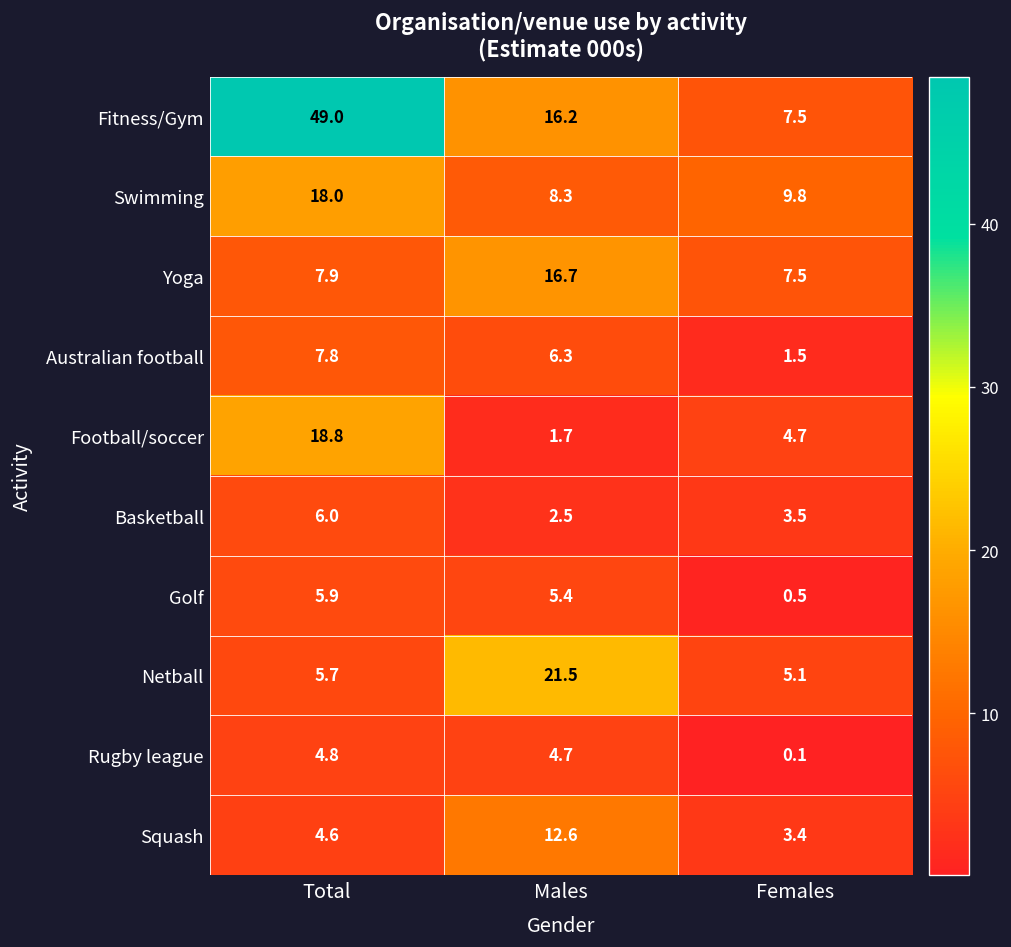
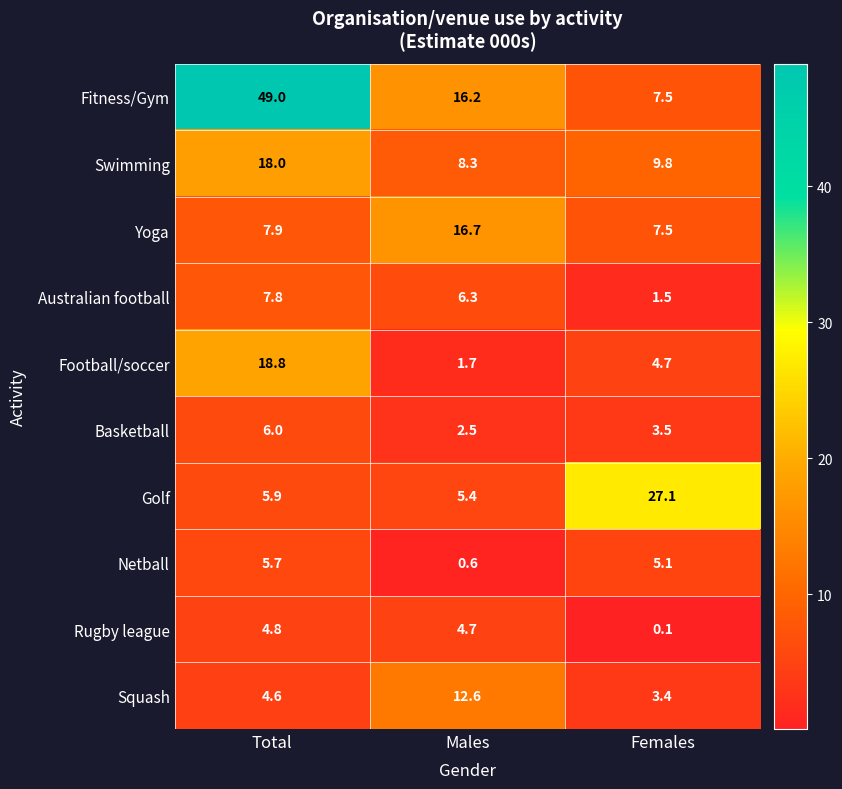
Golf, Females: 0.5 -> 27.1
Netball, Males: 21.5 -> 0.6
